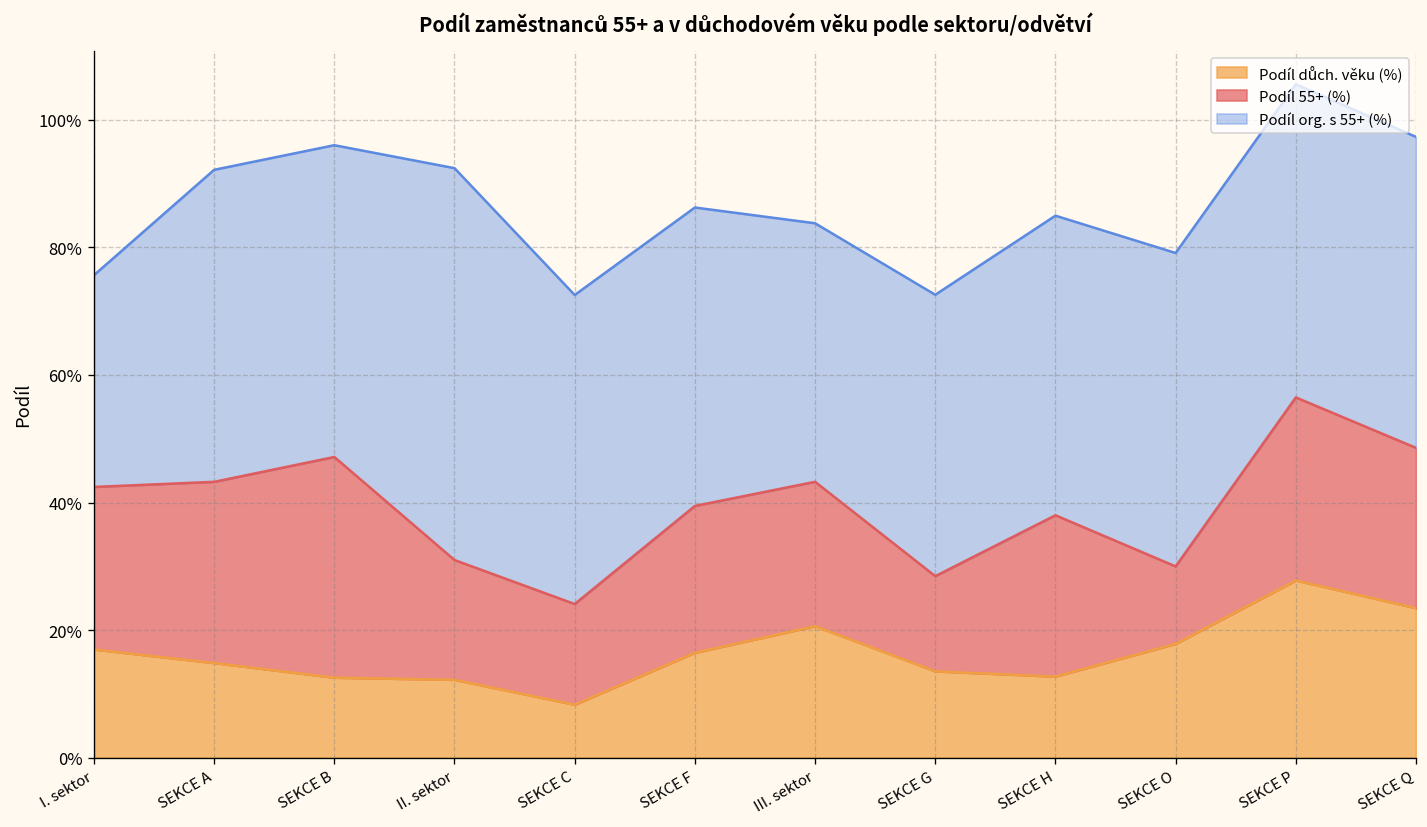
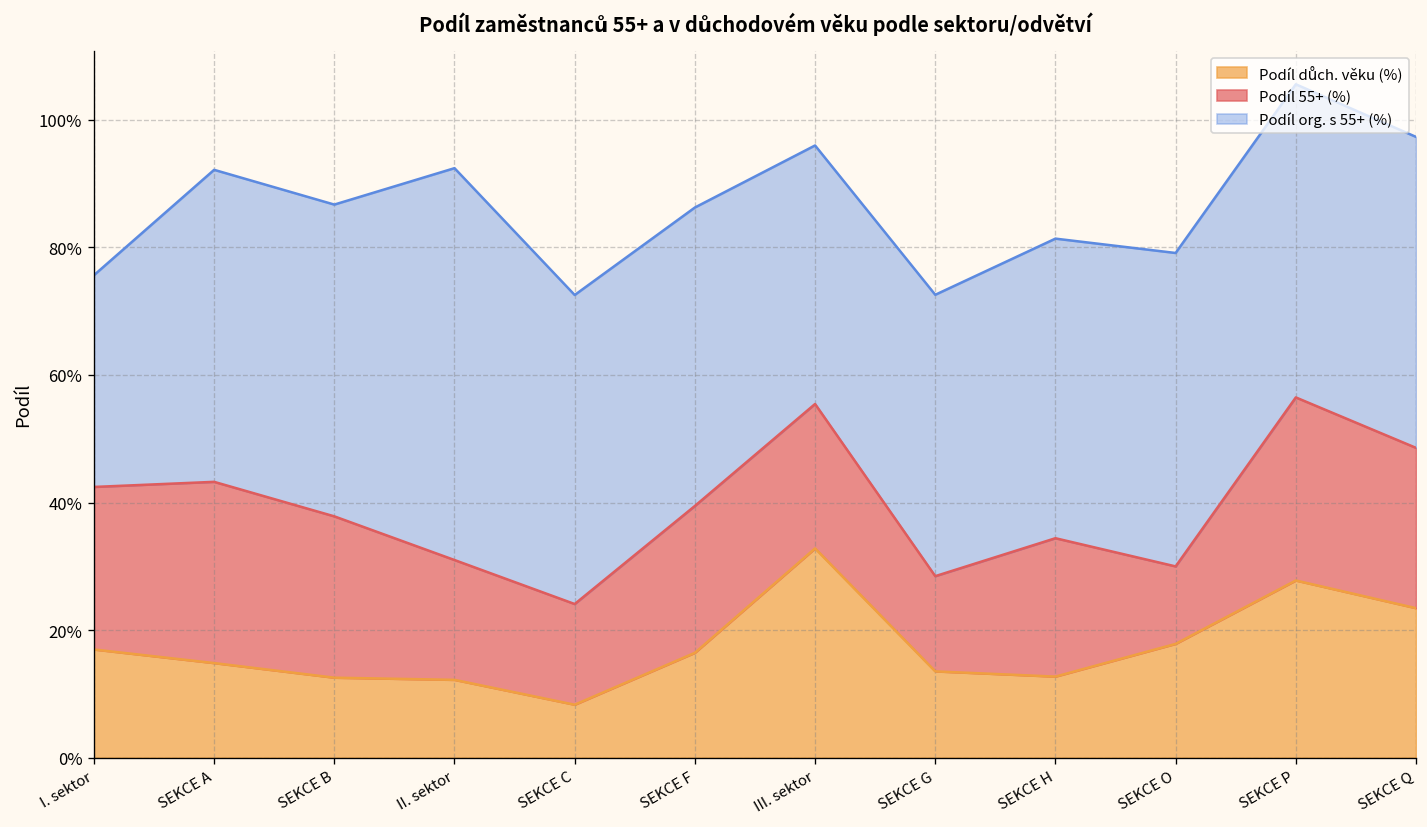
Podíl 55+ (%), SEKCE B: 35% -> 25%
Podíl důch. věku (%), III. sektor: 21% -> 33%
Podíl 55+ (%), SEKCE H: 25% -> 22%
